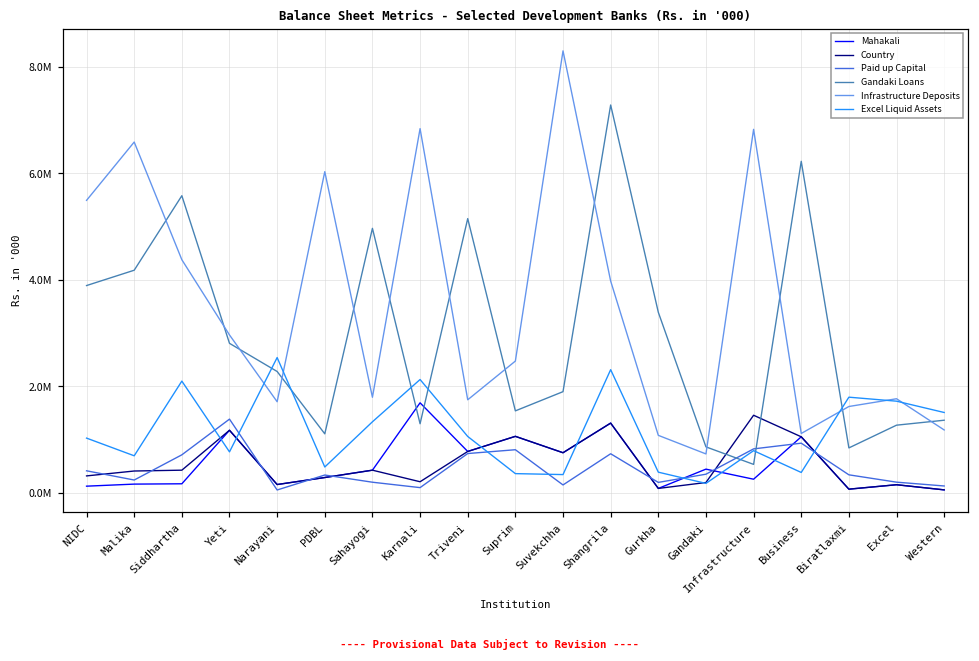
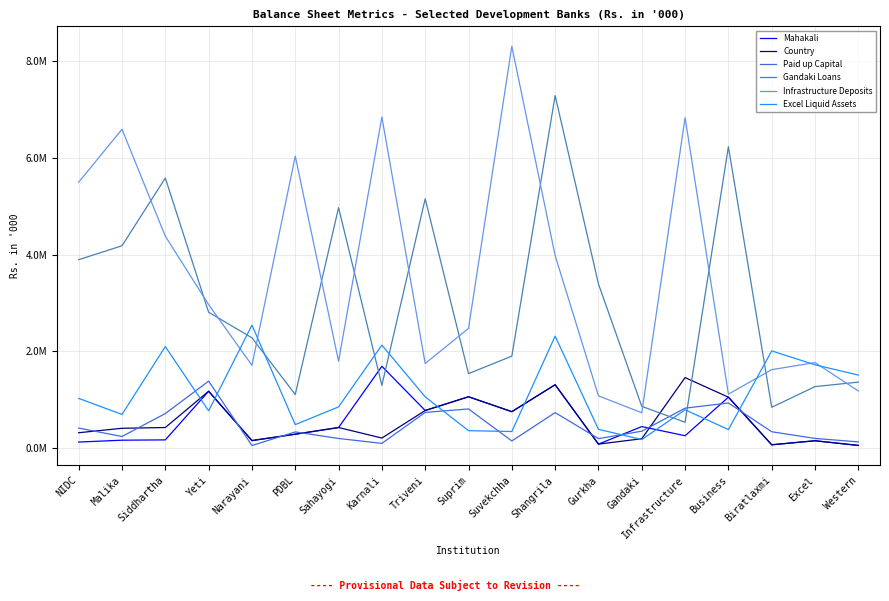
Excel Liquid Assets, Sahayogi: 1300000 -> 900000
Excel Liquid Assets, Biratlaxmi: 1800000 -> 2000000
